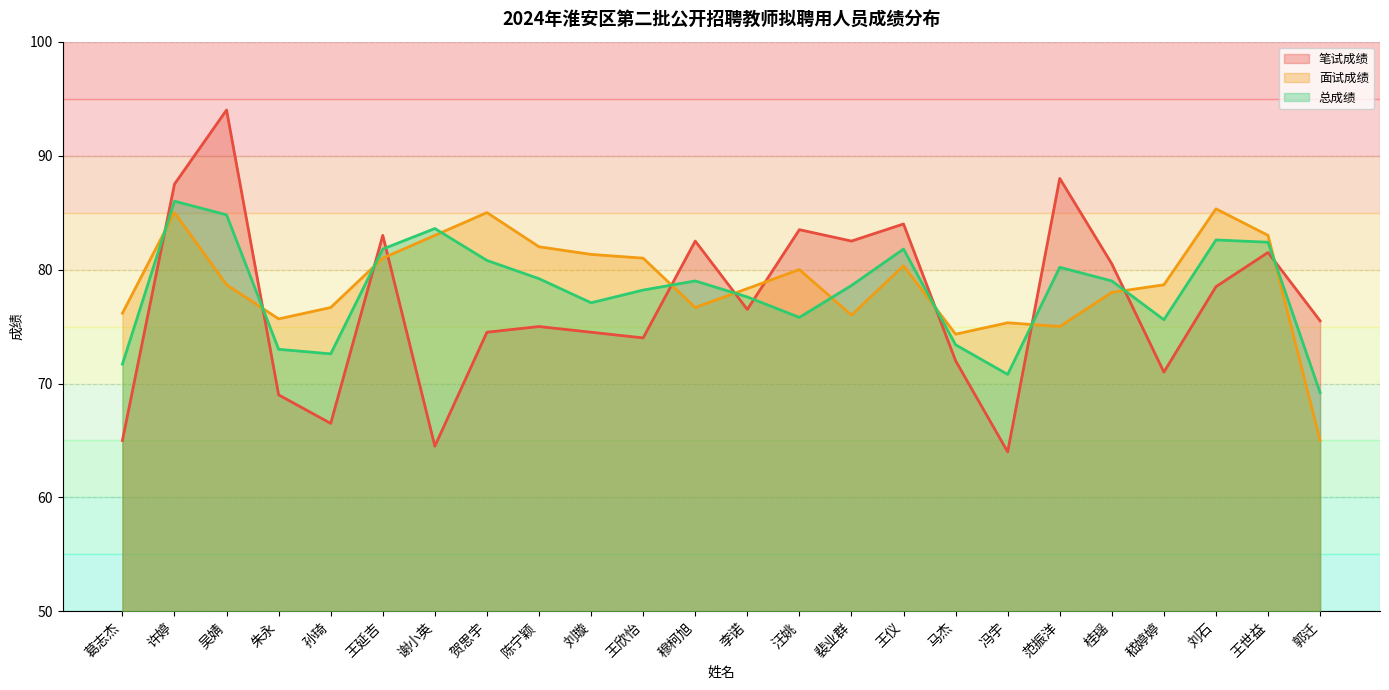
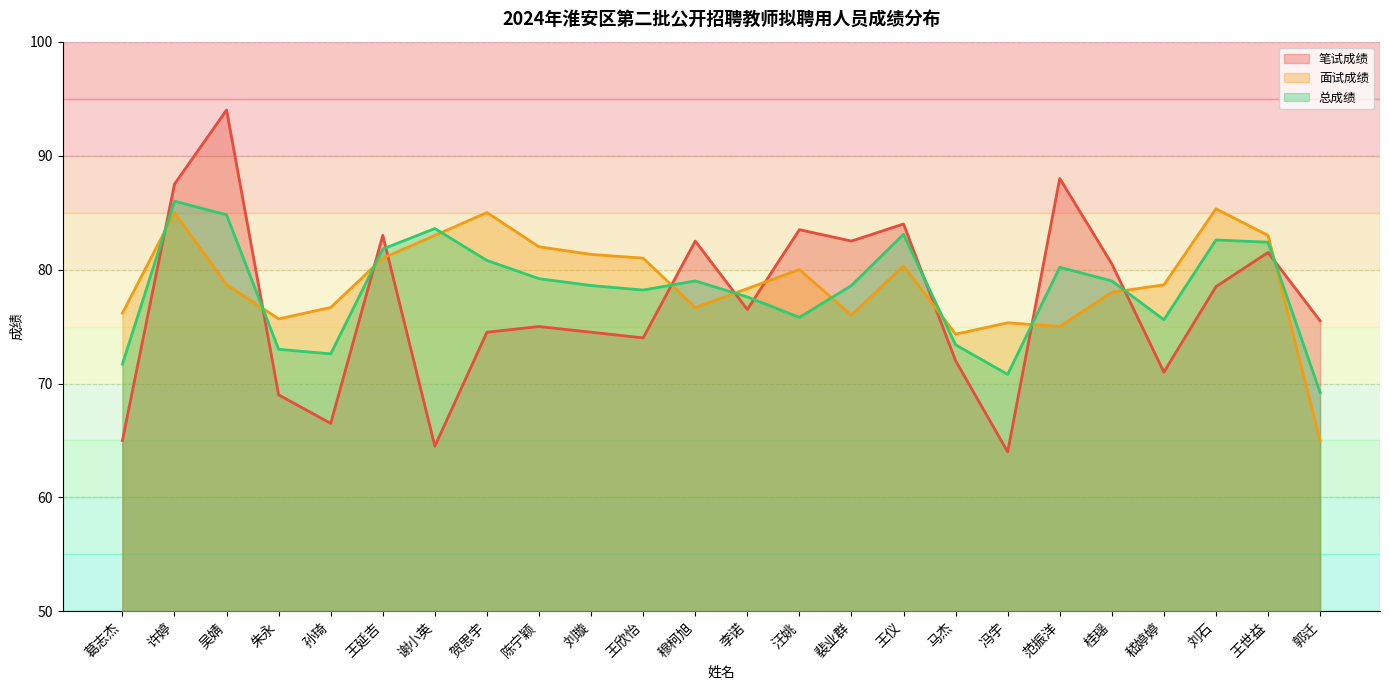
总成绩, 刘璇: 77.1 -> 78.6
总成绩, 王仪: 81.8 -> 83.1
